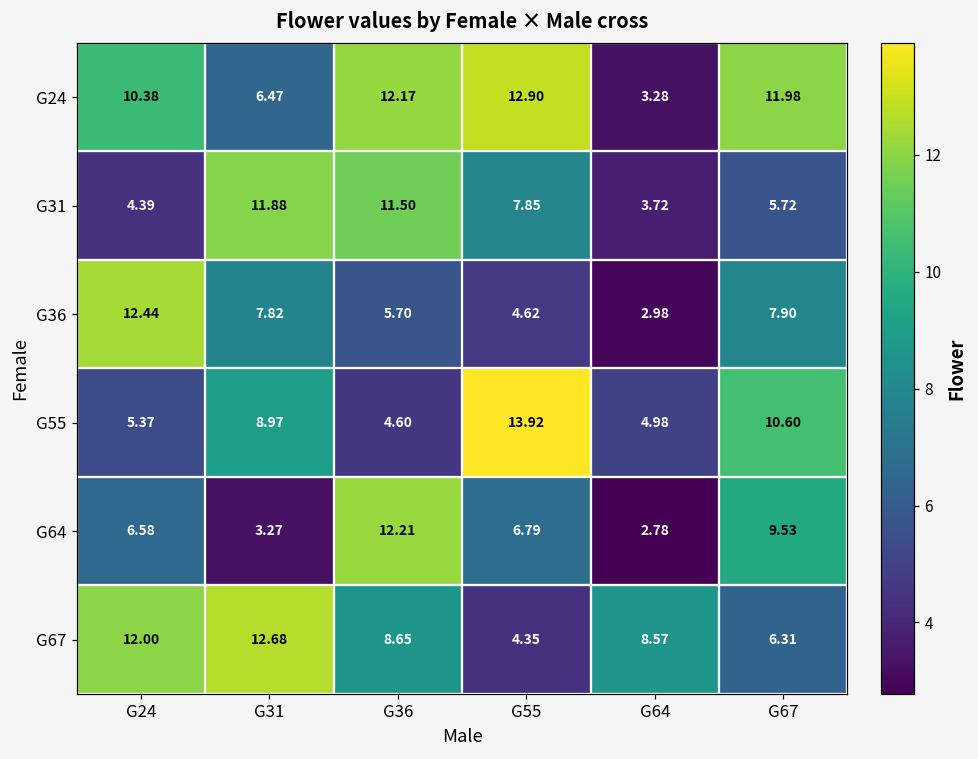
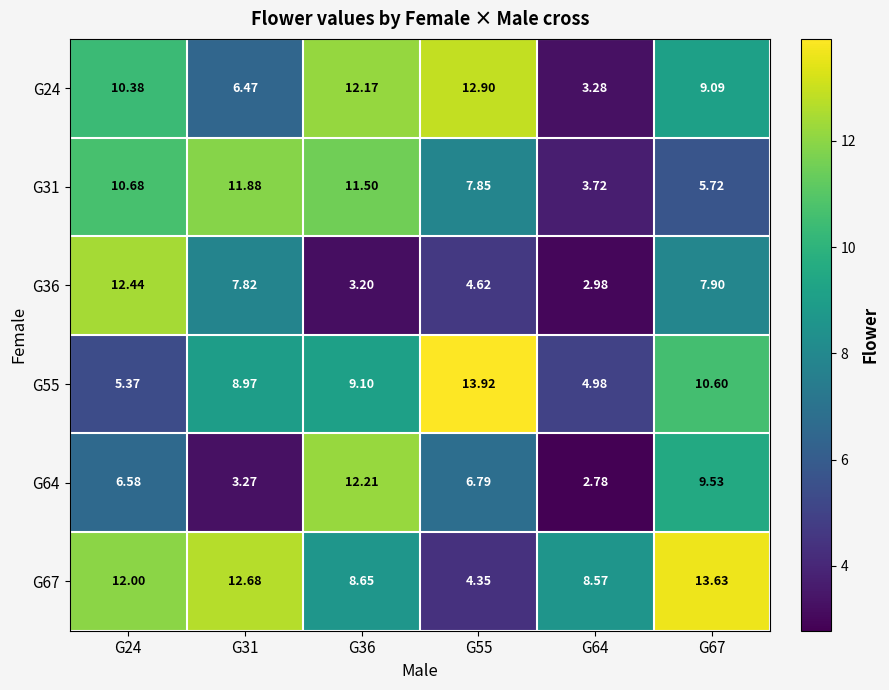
G24, G67: 11.98 -> 9.09
G31, G24: 4.39 -> 10.68
G36, G36: 5.70 -> 3.20
G55, G36: 4.60 -> 9.10
G67, G67: 6.31 -> 13.63
